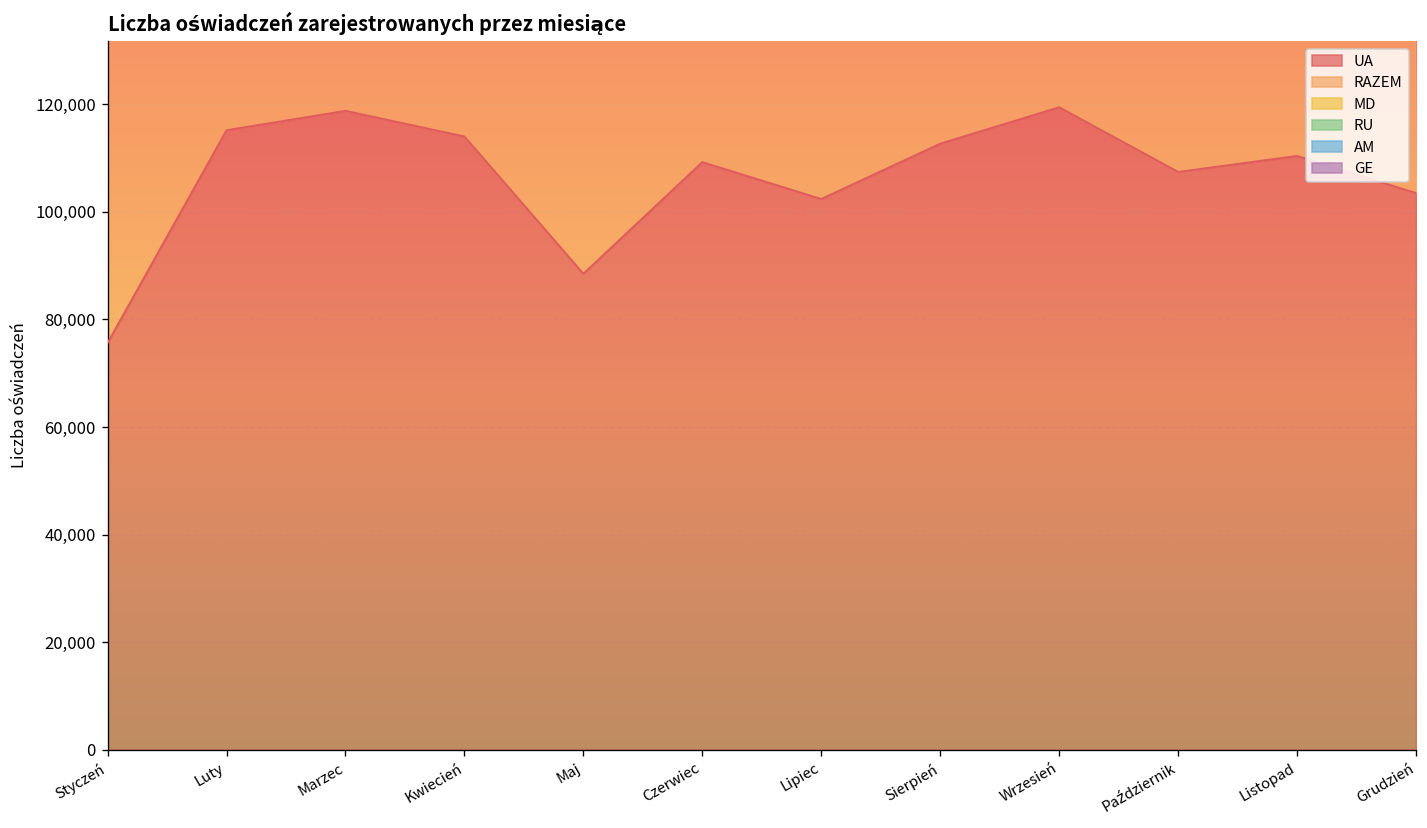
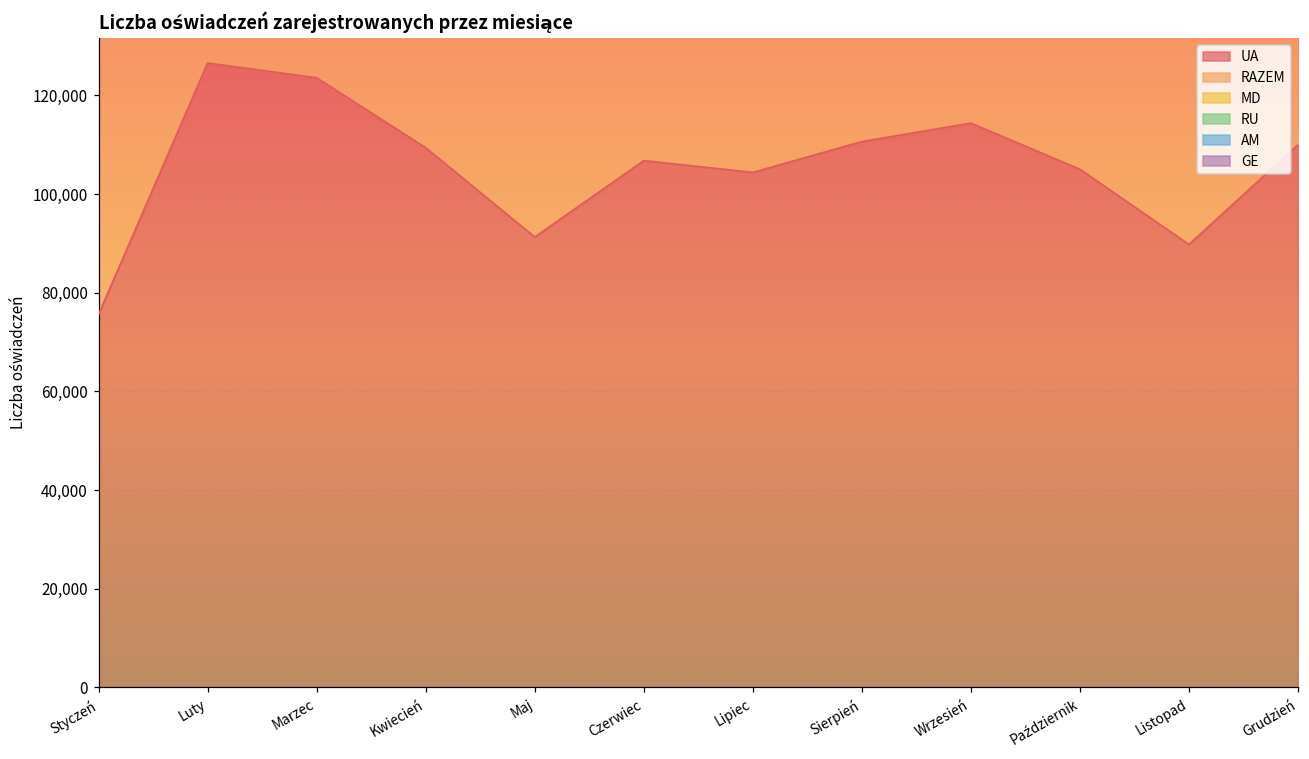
UA, Luty: 115,000 -> 127,000
UA, Marzec: 119,000 -> 124,000
UA, Kwiecień: 114,000 -> 109,000
UA, Maj: 88,000 -> 91,000
UA, Czerwiec: 109,000 -> 107,000
UA, Lipiec: 102,000 -> 104,000
UA, Sierpień: 113,000 -> 111,000
UA, Wrzesień: 119,000 -> 114,000
UA, Październik: 107,000 -> 105,000
UA, Listopad: 110,000 -> 90,000
UA, Grudzień: 103,000 -> 110,000
